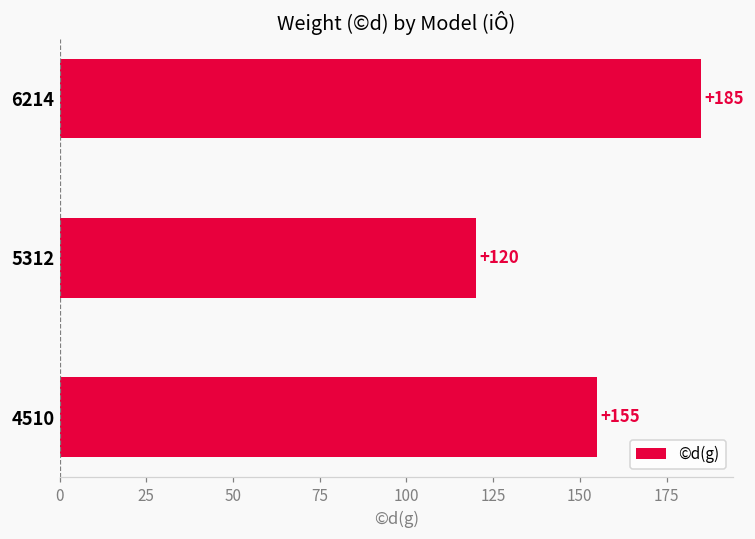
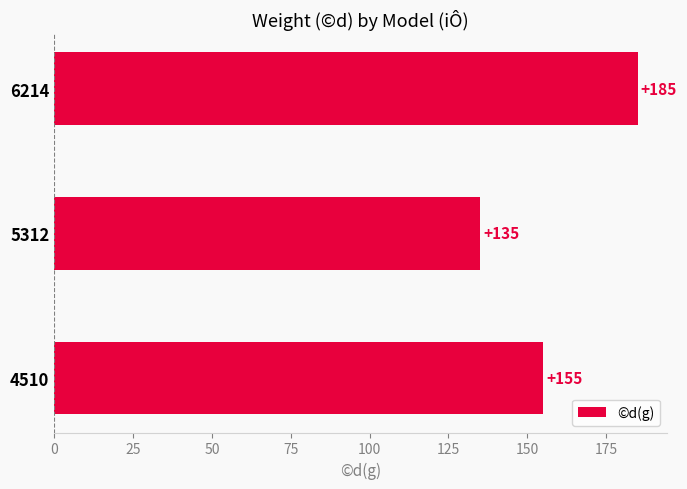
5312: +120 -> +135
